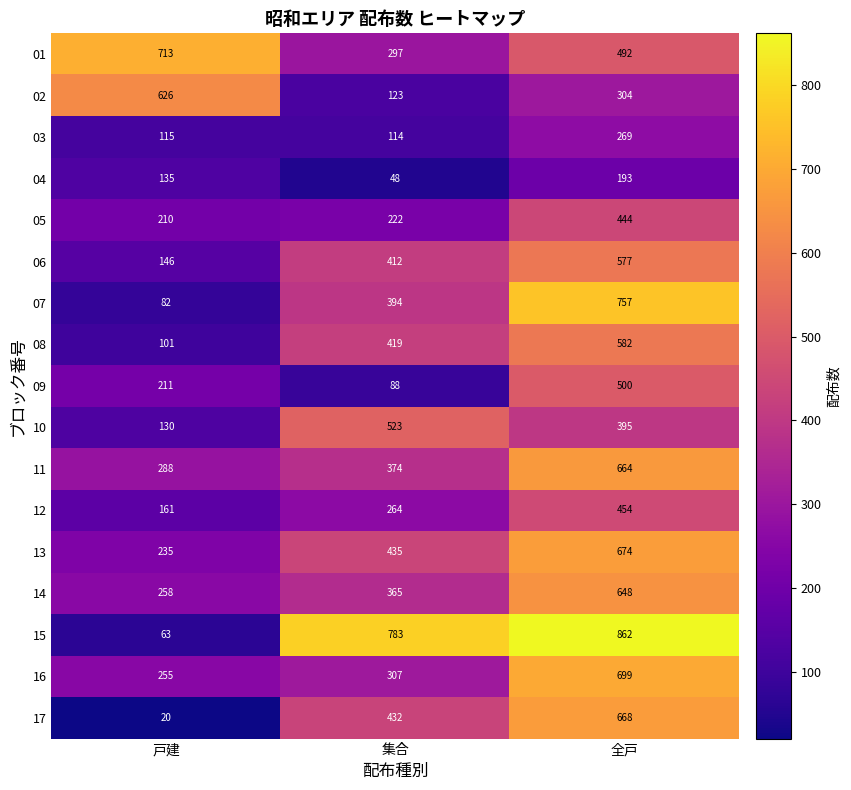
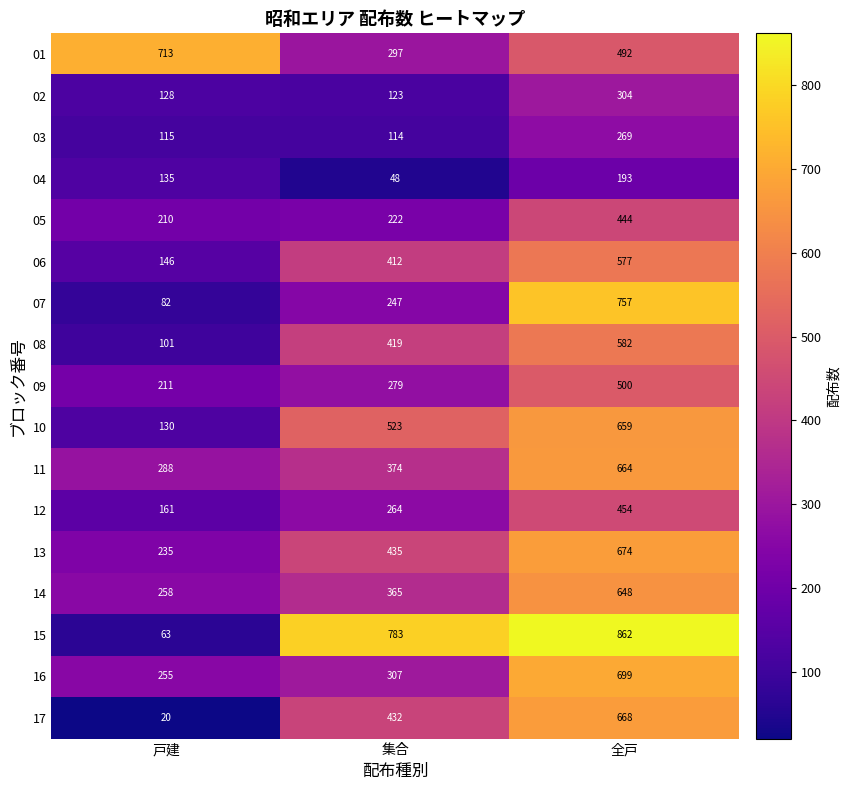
02, 戸建: 626 -> 128
07, 集合: 394 -> 247
09, 集合: 88 -> 279
10, 全戸: 395 -> 659
